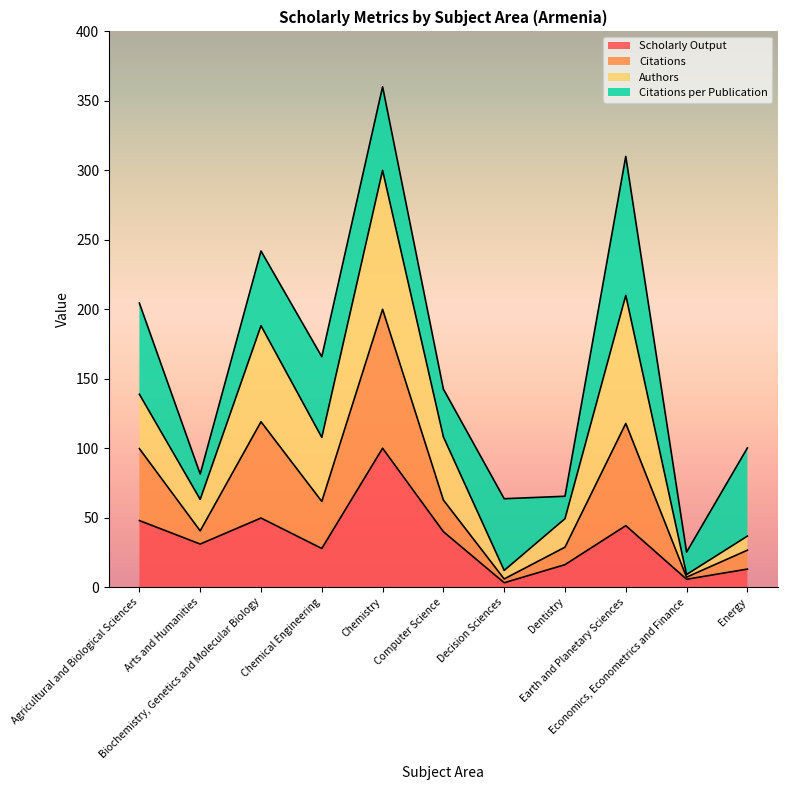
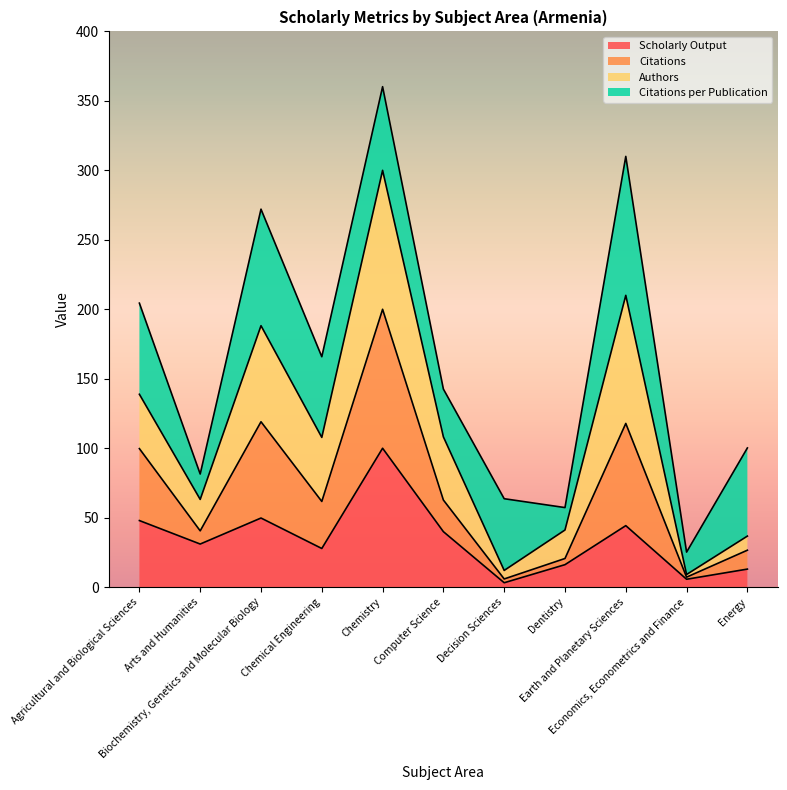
Citations per Publication, Biochemistry, Genetics and Molecular Biology: 54 -> 84
Citations, Dentistry: 13 -> 4
